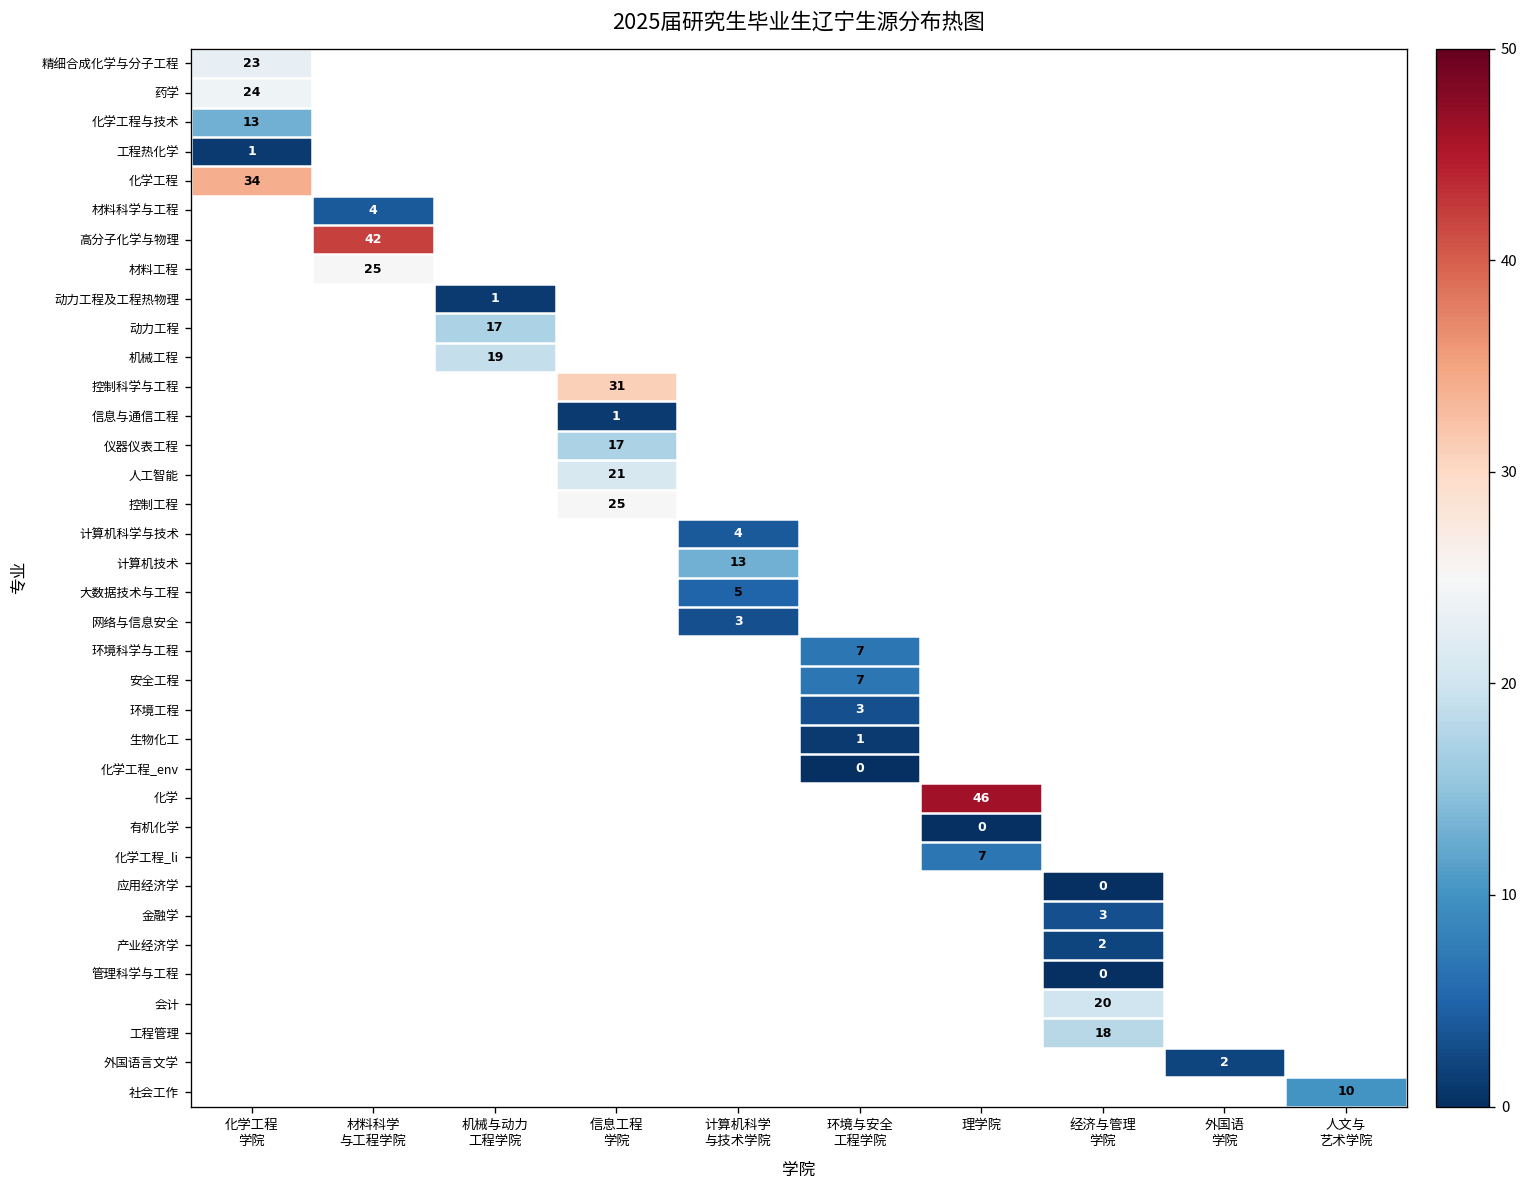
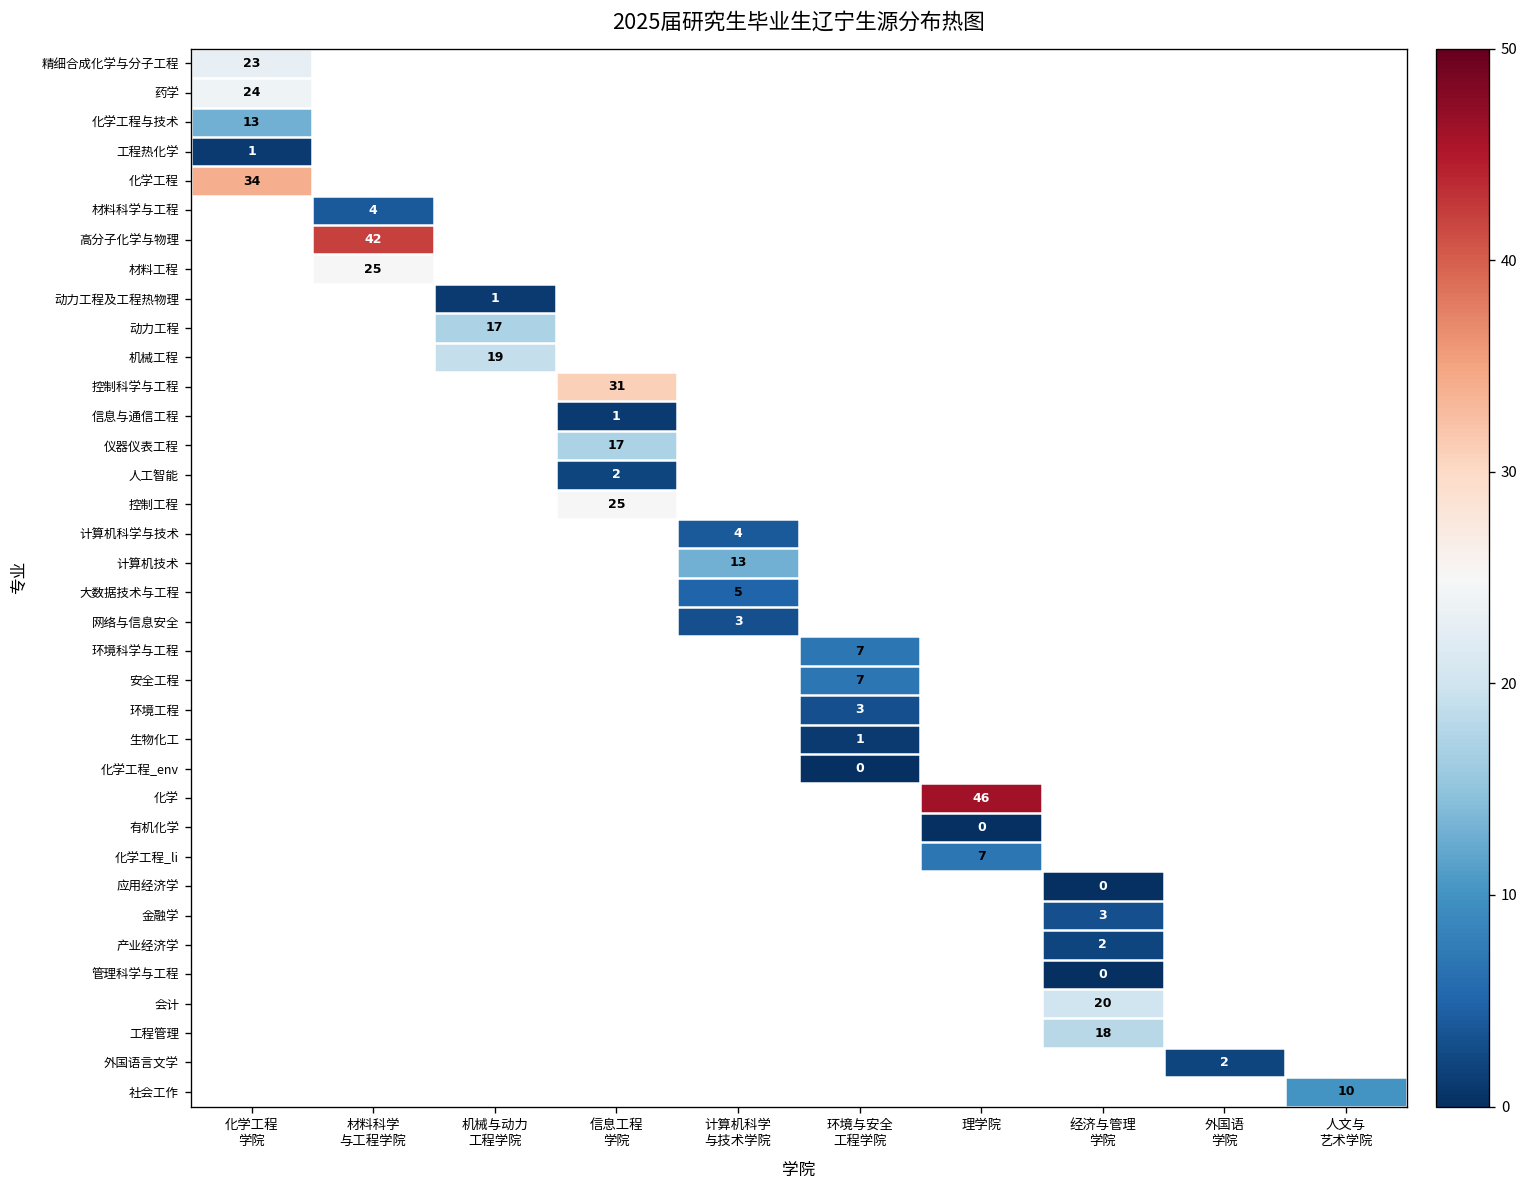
人工智能, 信息工程 学院: 21 -> 2
